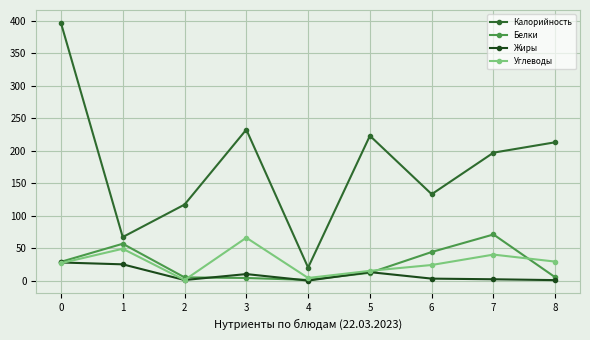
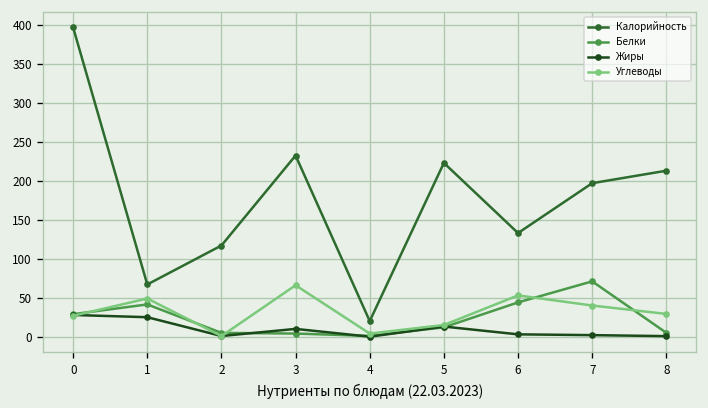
Белки, 1: 60 -> 40
Углеводы, 6: 20 -> 50
